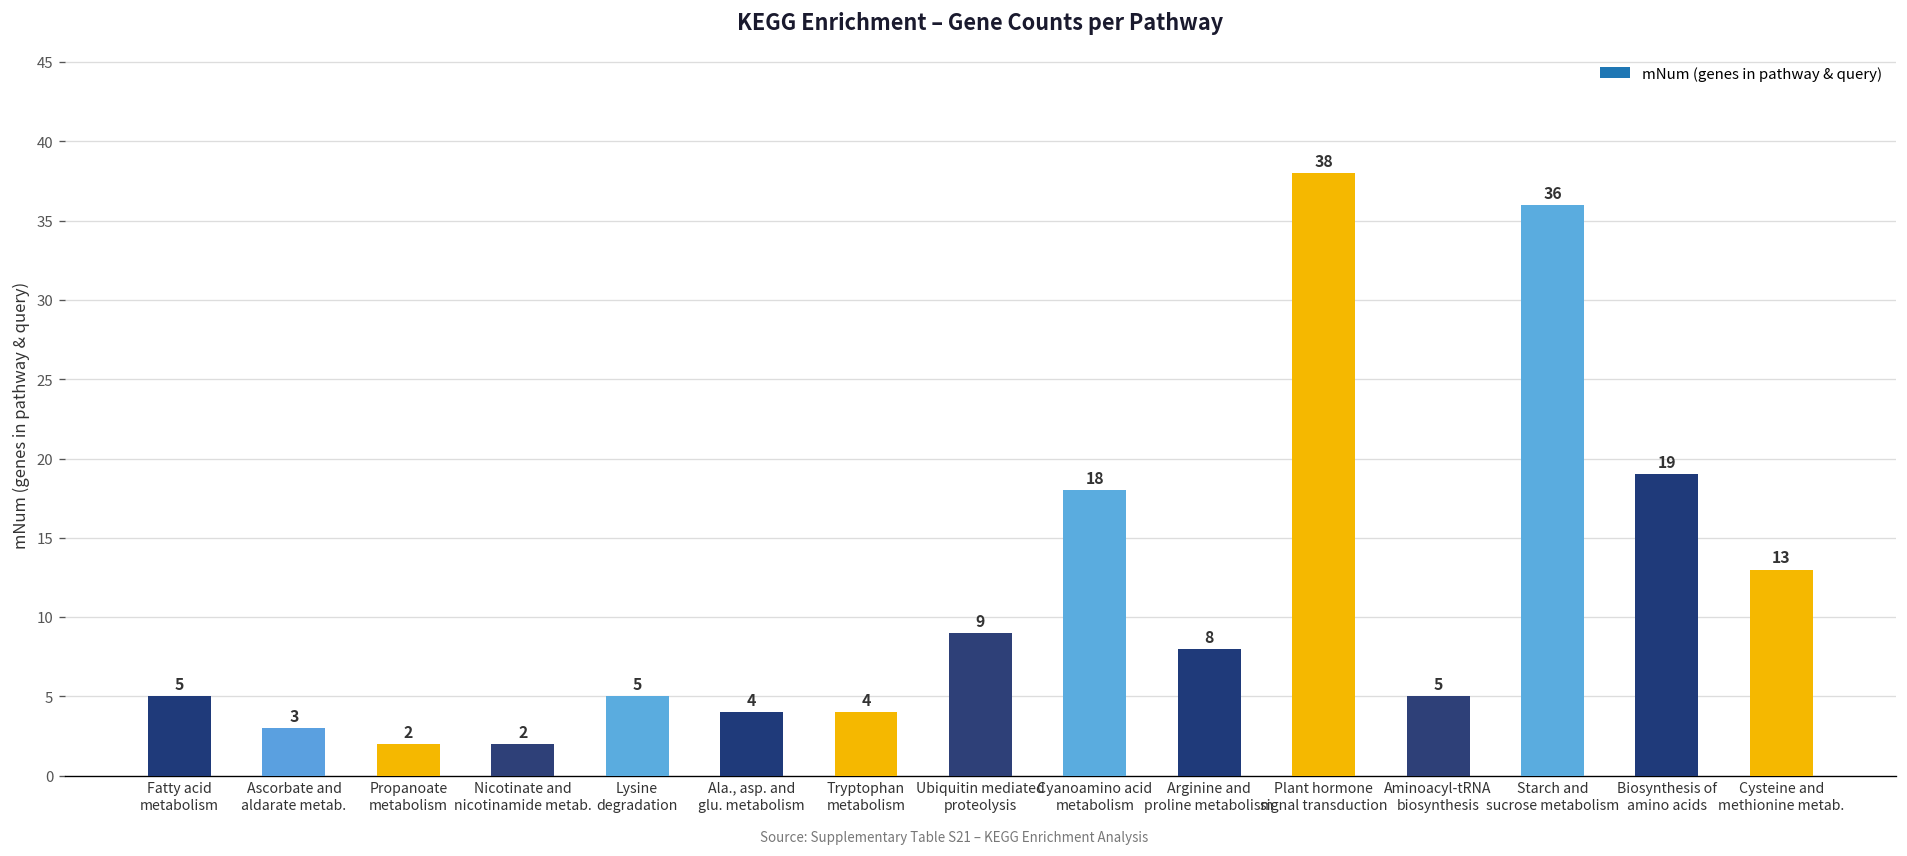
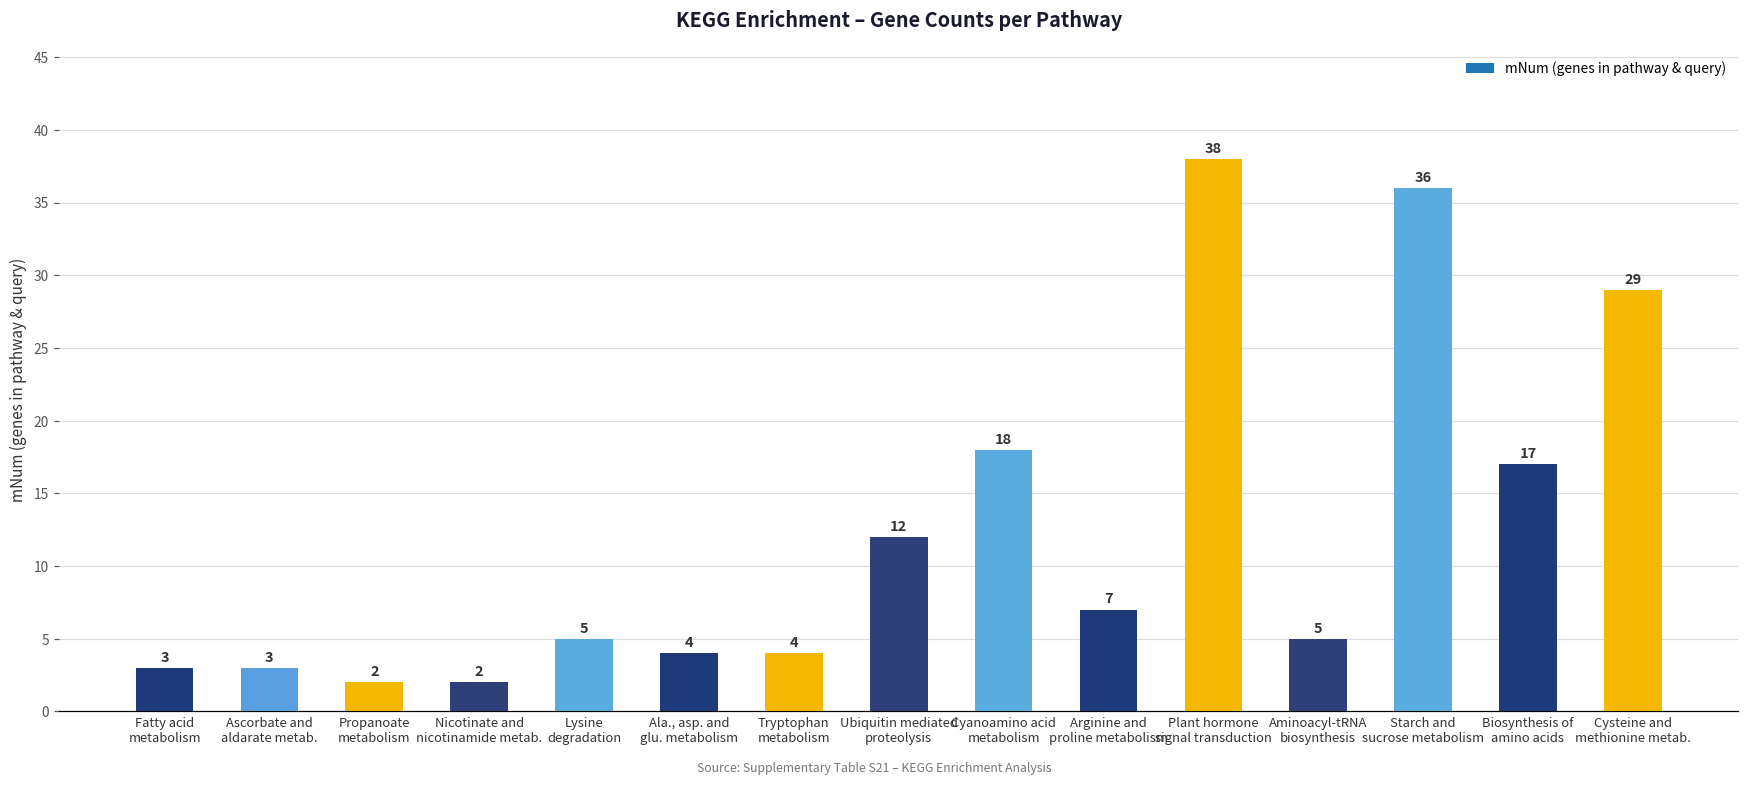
Fatty acid metabolism: 5 -> 3
Ubiquitin mediated proteolysis: 9 -> 12
Arginine and proline metabolism: 8 -> 7
Biosynthesis of amino acids: 19 -> 17
Cysteine and methionine metab.: 13 -> 29
